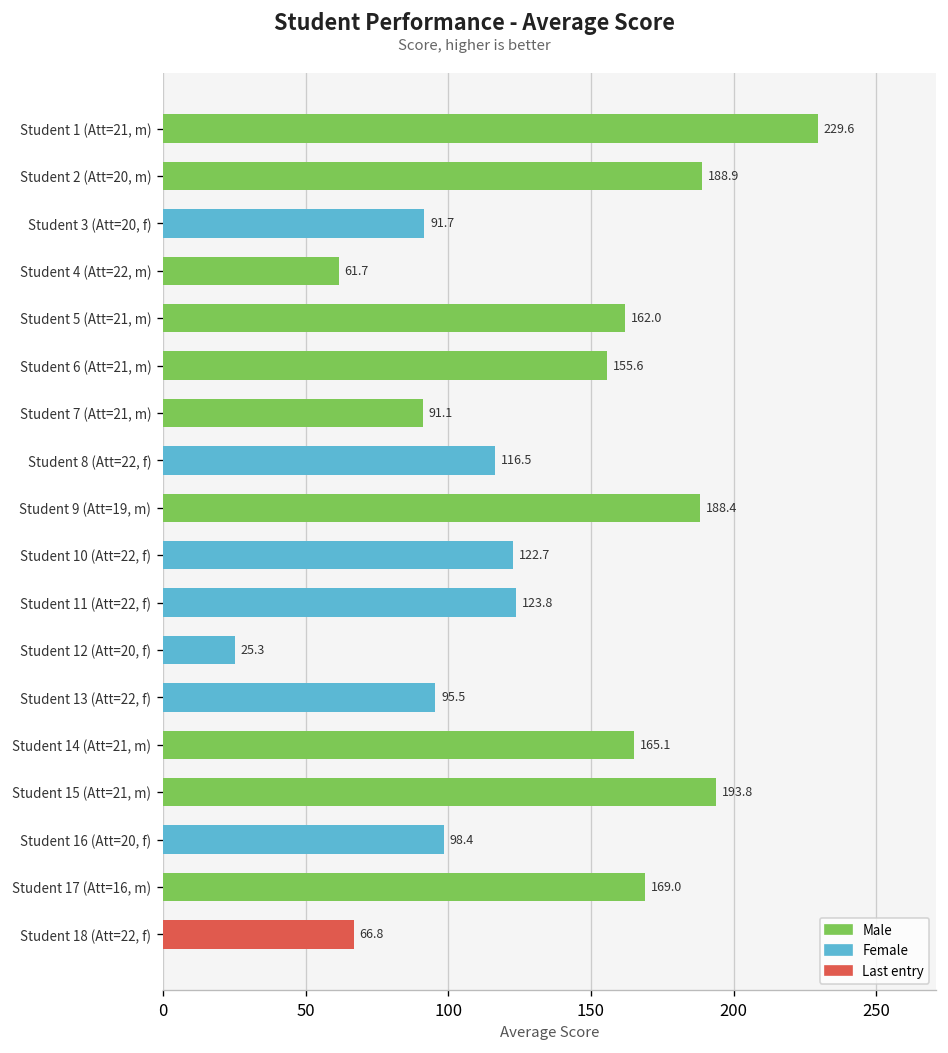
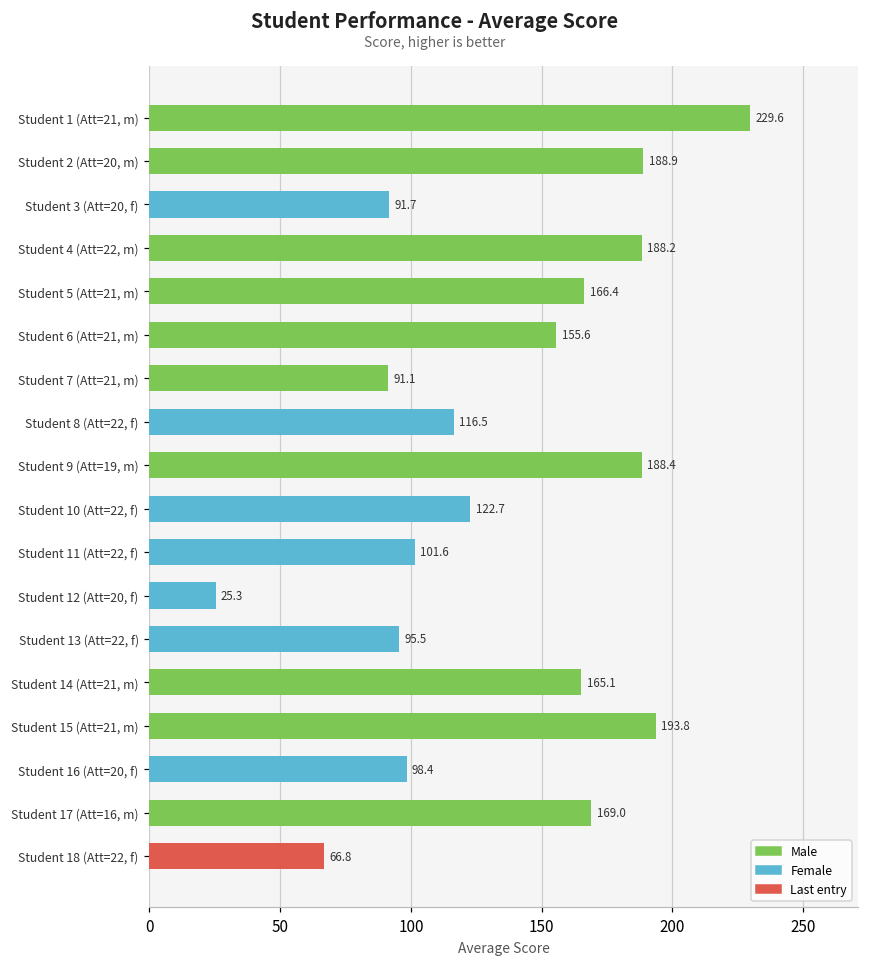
Student 4 (Att=22, m): 61.7 -> 188.2
Student 5 (Att=21, m): 162.0 -> 166.4
Student 11 (Att=22, f): 123.8 -> 101.6
